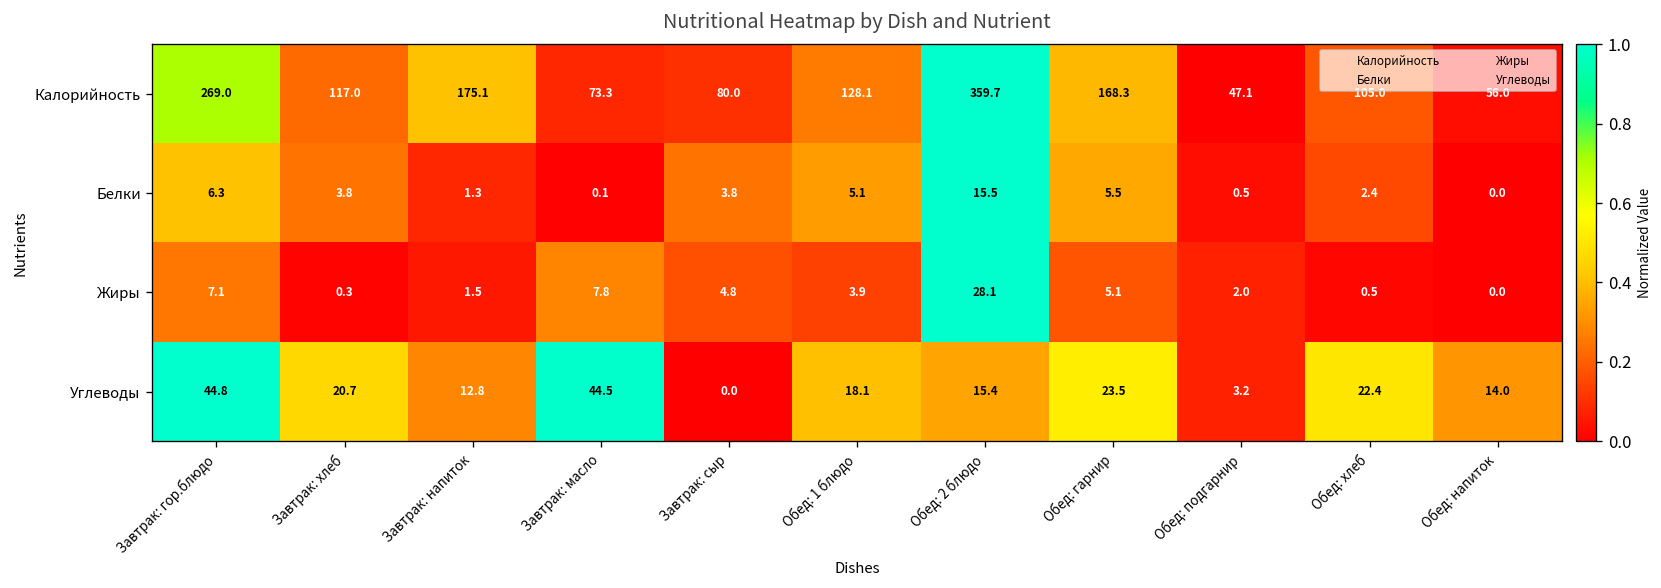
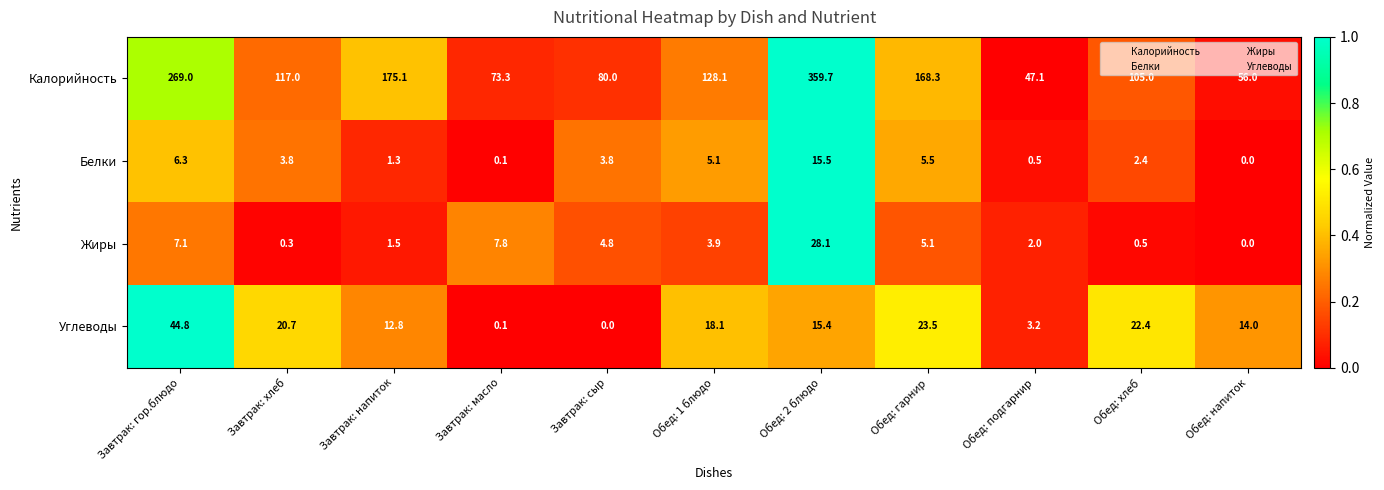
Углеводы, Завтрак: масло: 44.5 -> 0.1
